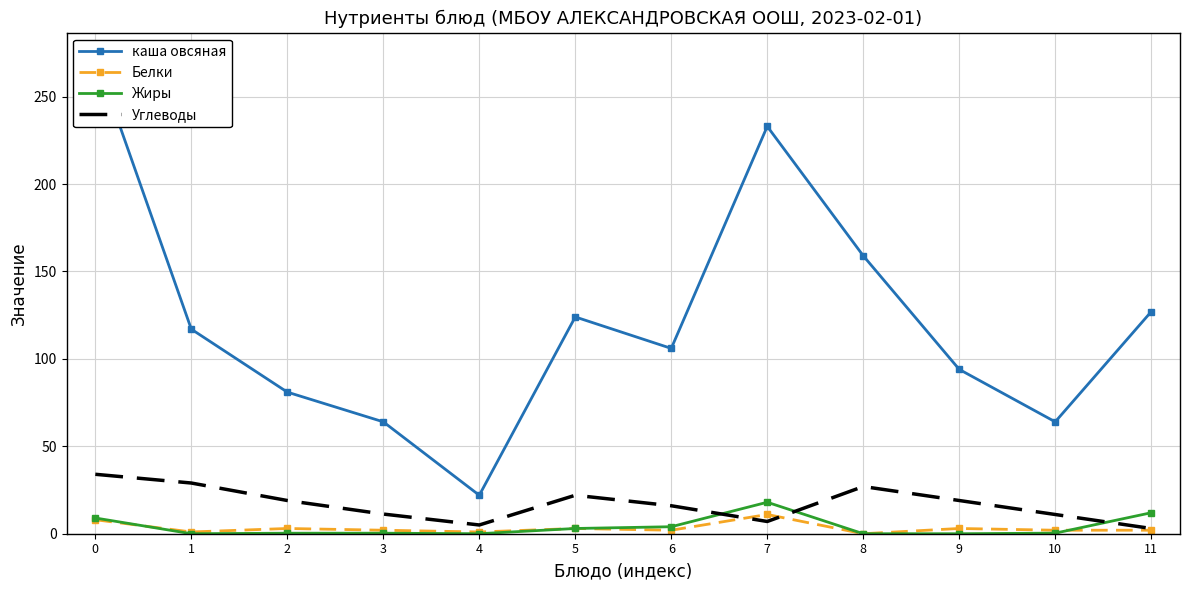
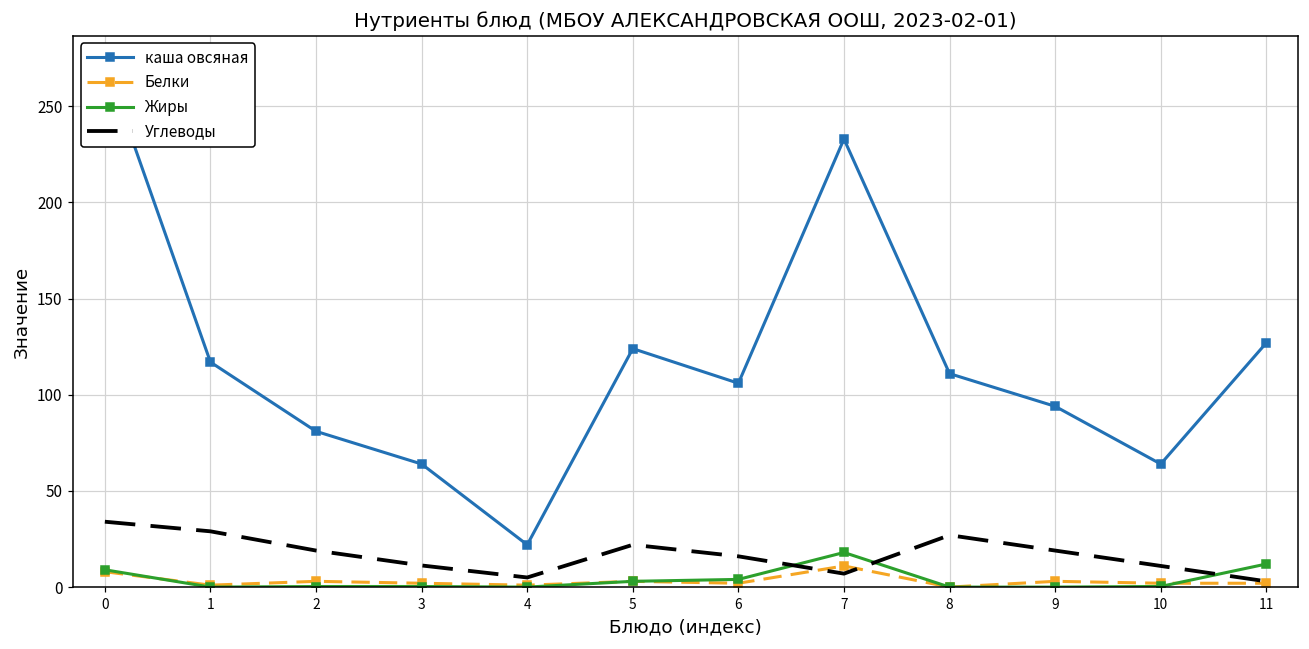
каша овсяная, 8: 159 -> 111
